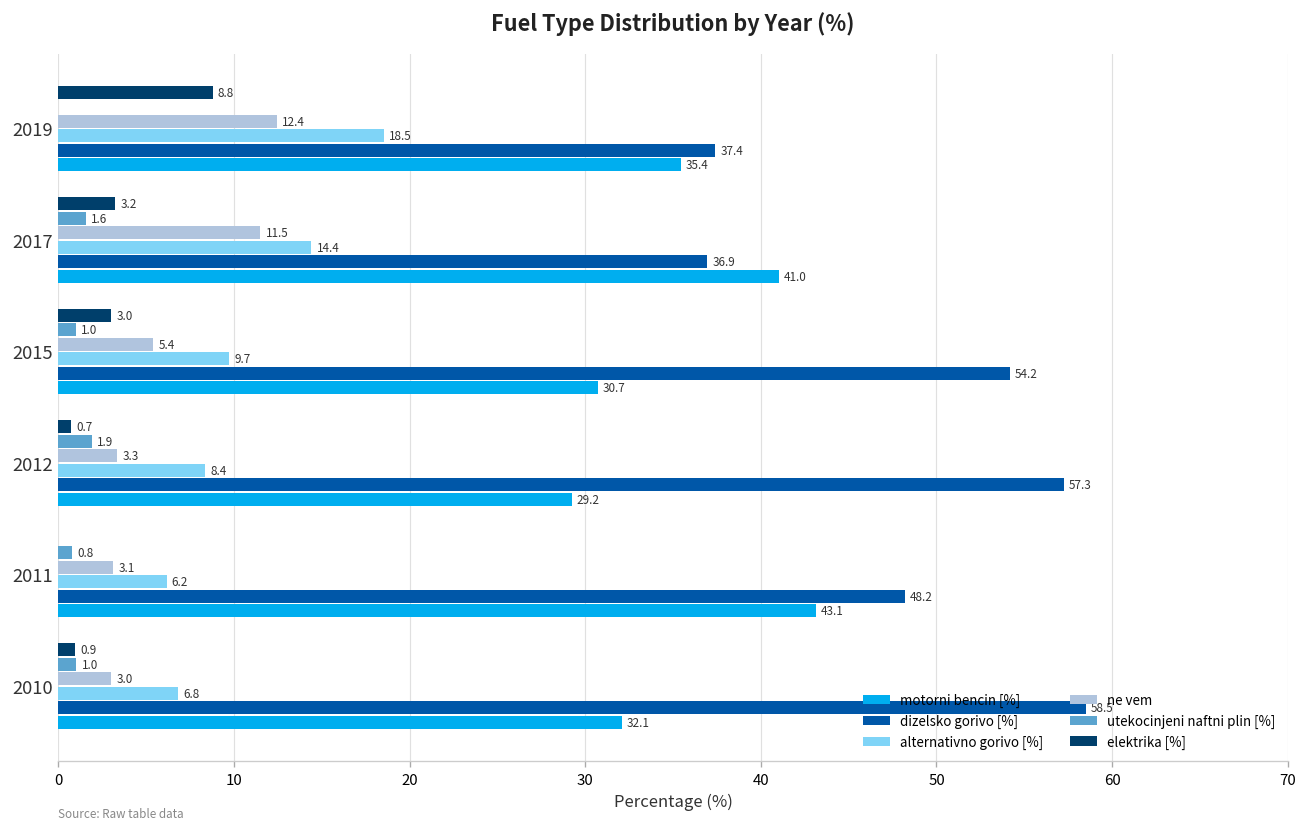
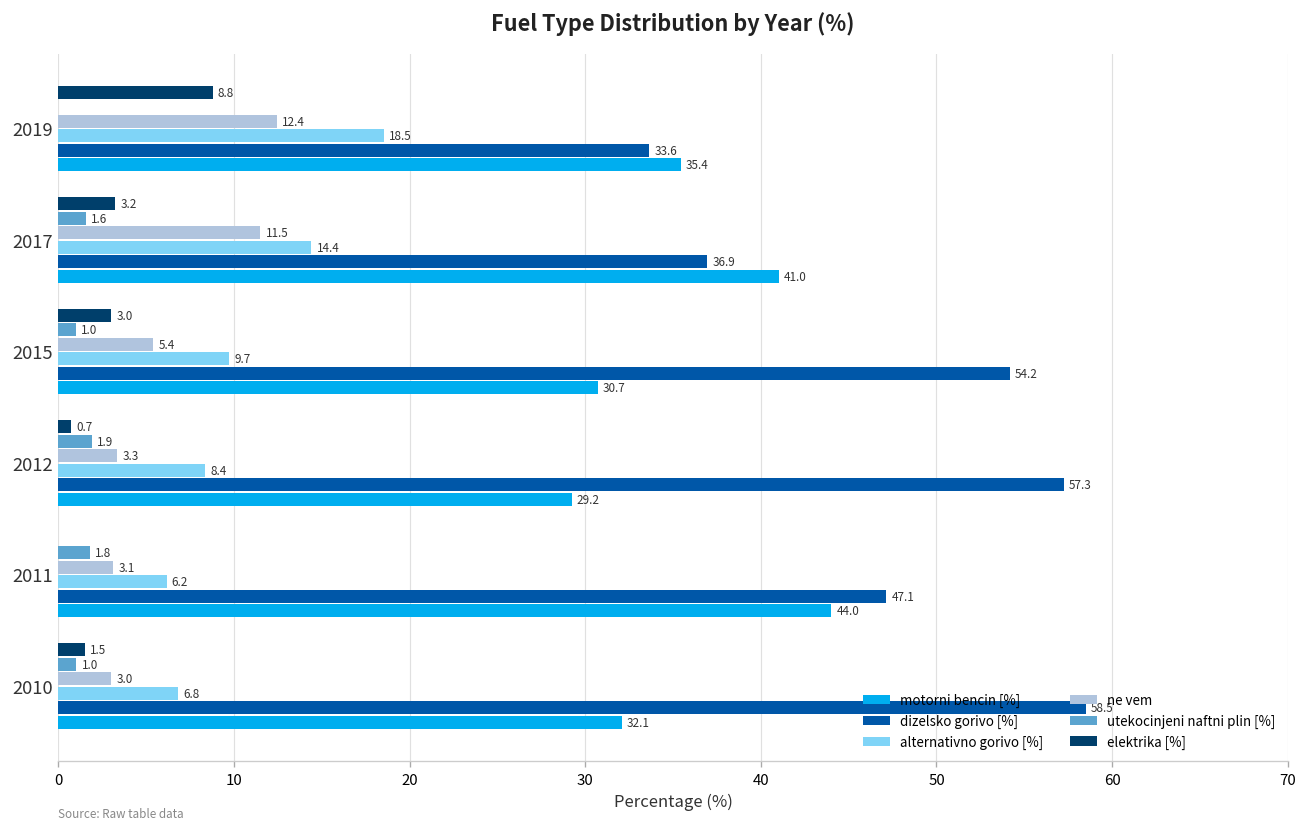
dizelsko gorivo [%], 2019: 37.4 -> 33.6
utekocinjeni naftni plin [%], 2011: 0.8 -> 1.8
dizelsko gorivo [%], 2011: 48.2 -> 47.1
motorni bencin [%], 2011: 43.1 -> 44.0
elektrika [%], 2010: 0.9 -> 1.5
